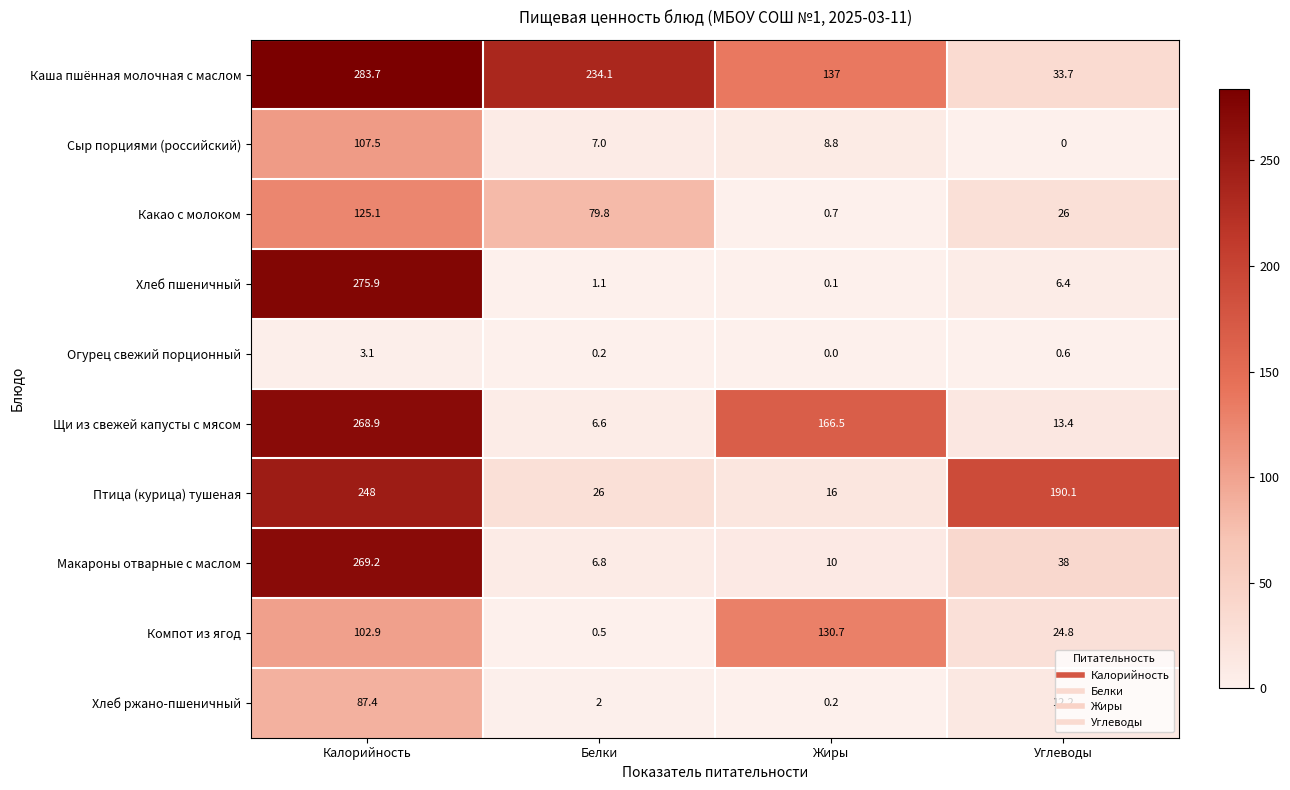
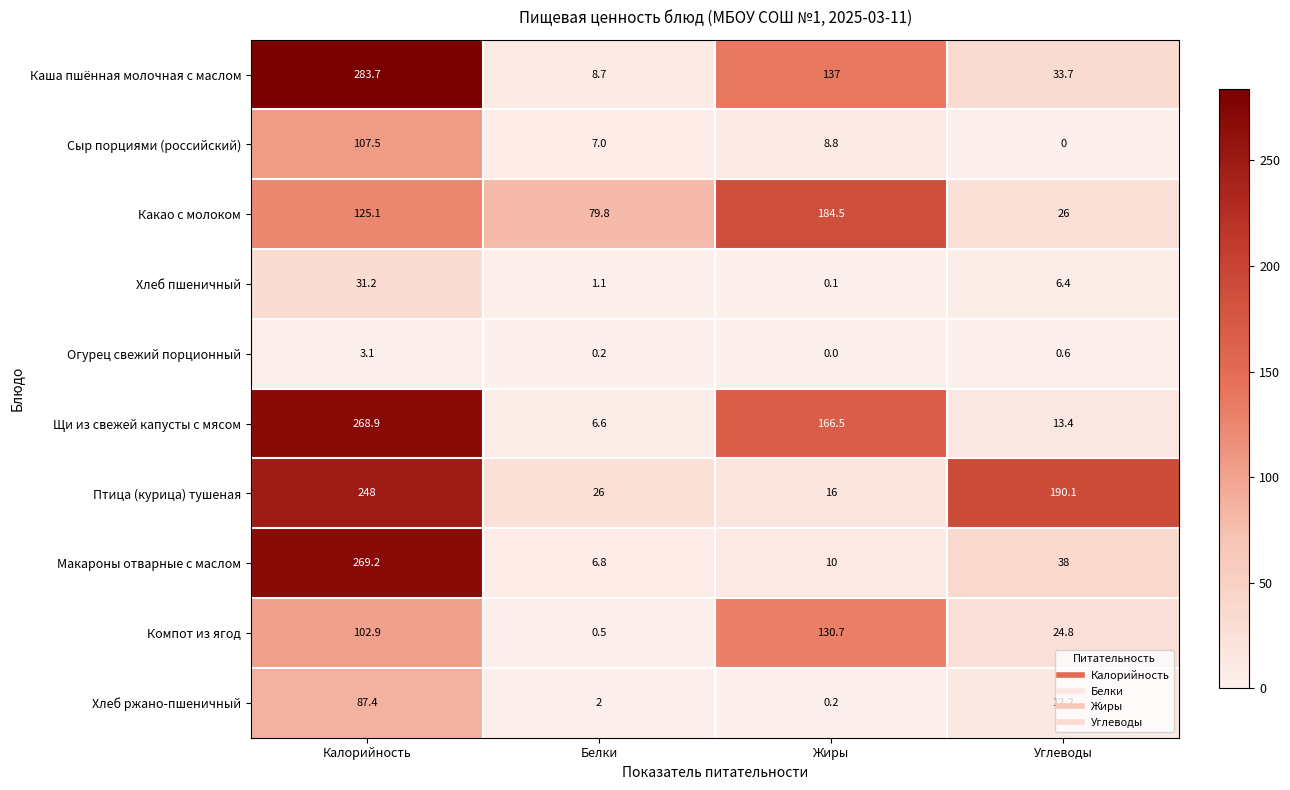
Каша пшённая молочная с маслом, Белки: 234.1 -> 8.7
Какао с молоком, Жиры: 0.7 -> 184.5
Хлеб пшеничный, Калорийность: 275.9 -> 31.2
